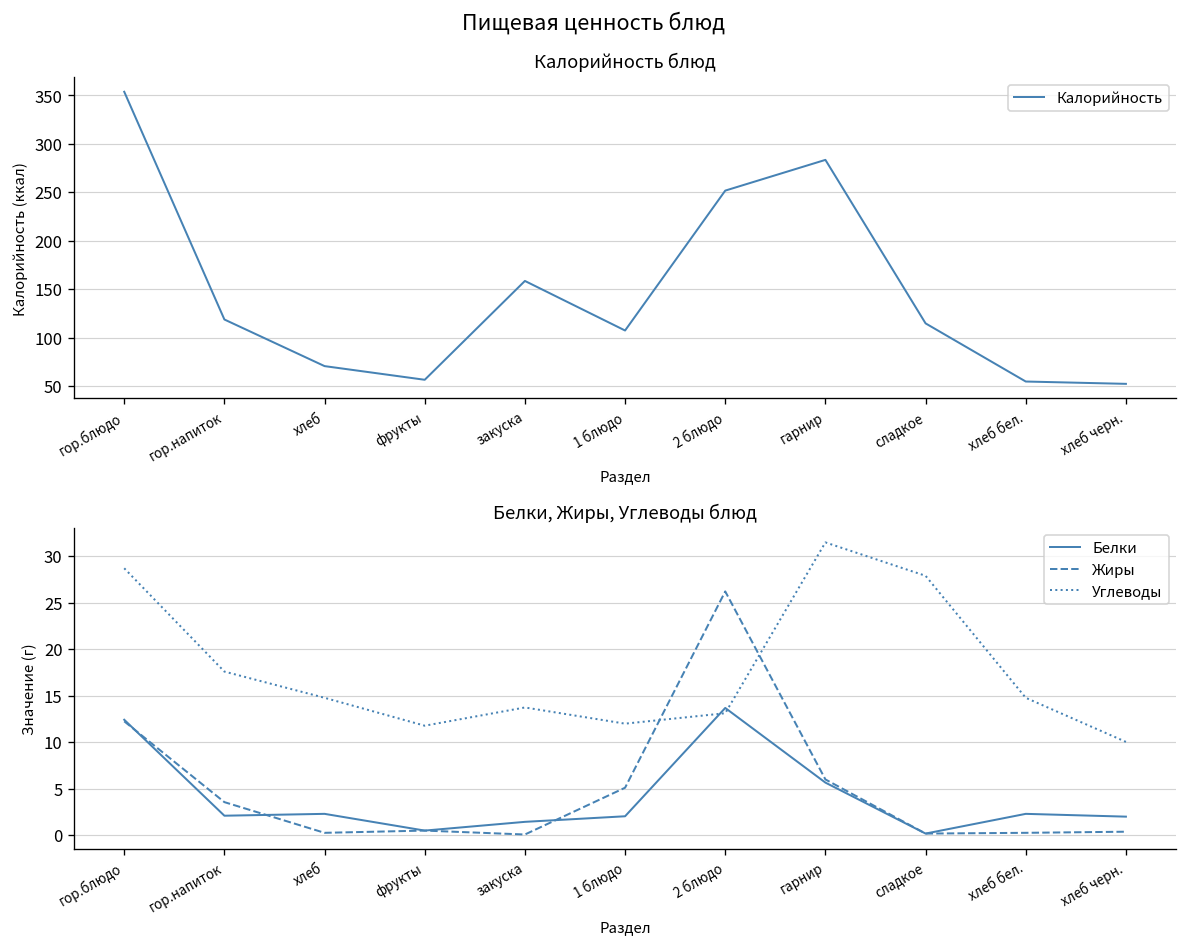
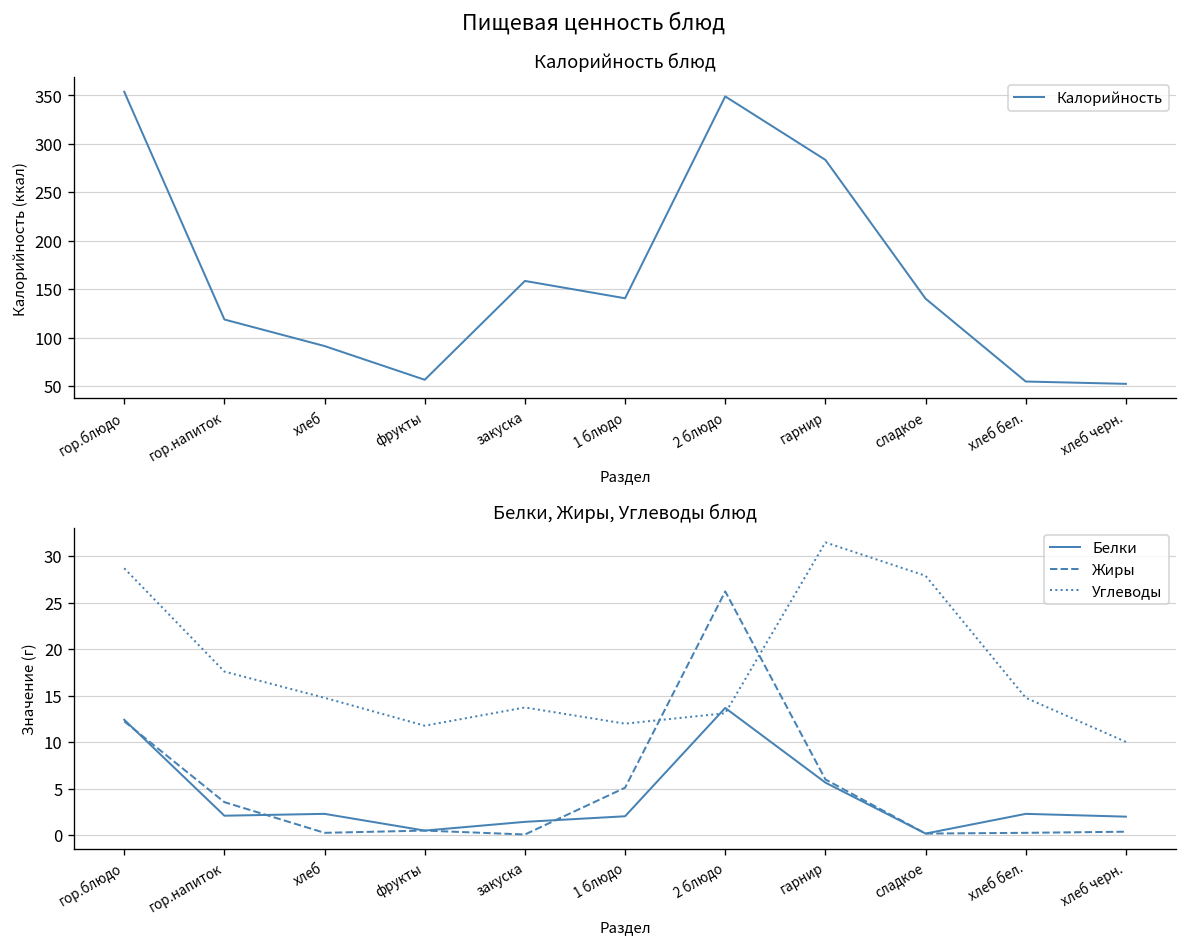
Калорийность блюд, хлеб: 70 -> 90
Калорийность блюд, 1 блюдо: 110 -> 140
Калорийность блюд, 2 блюдо: 250 -> 350
Калорийность блюд, сладкое: 110 -> 140
